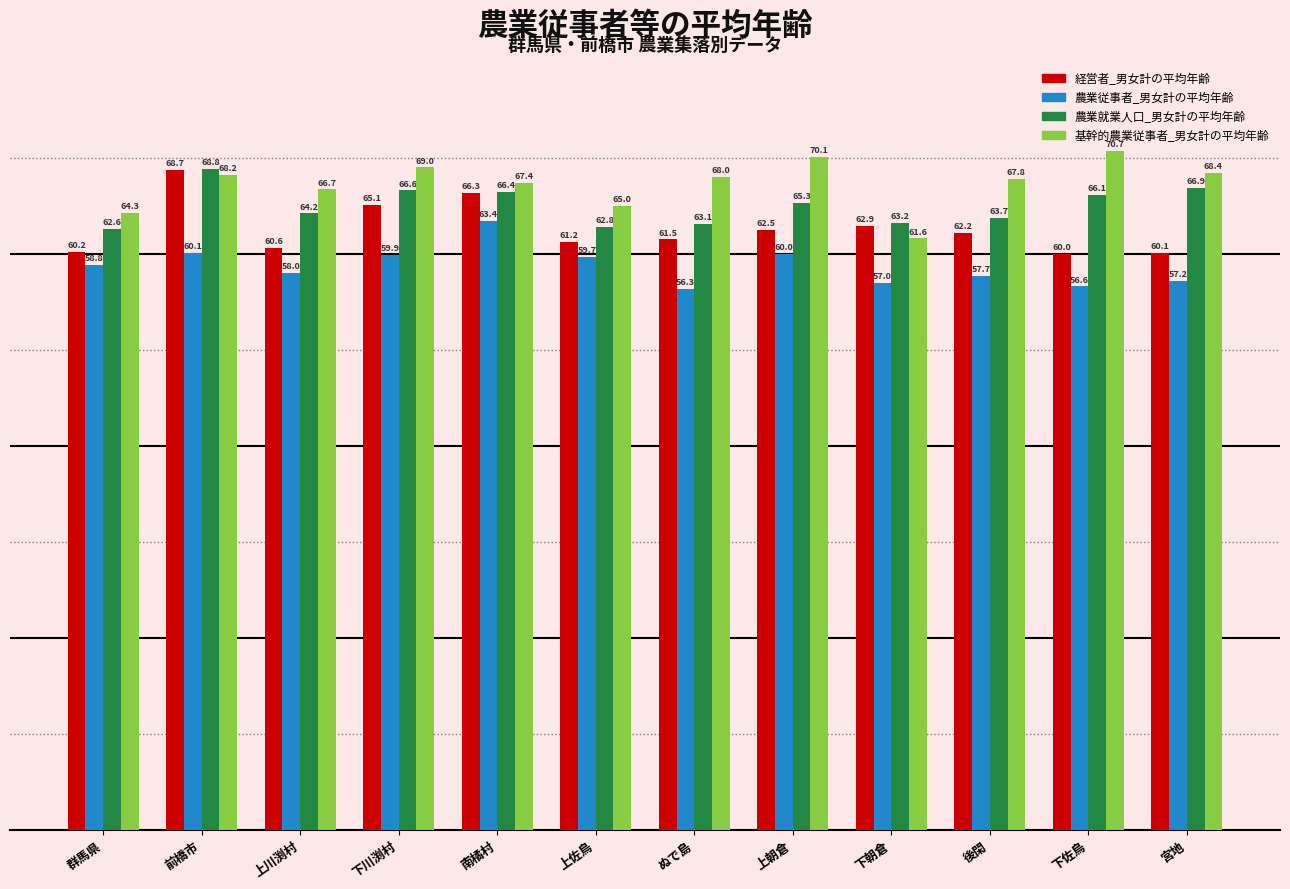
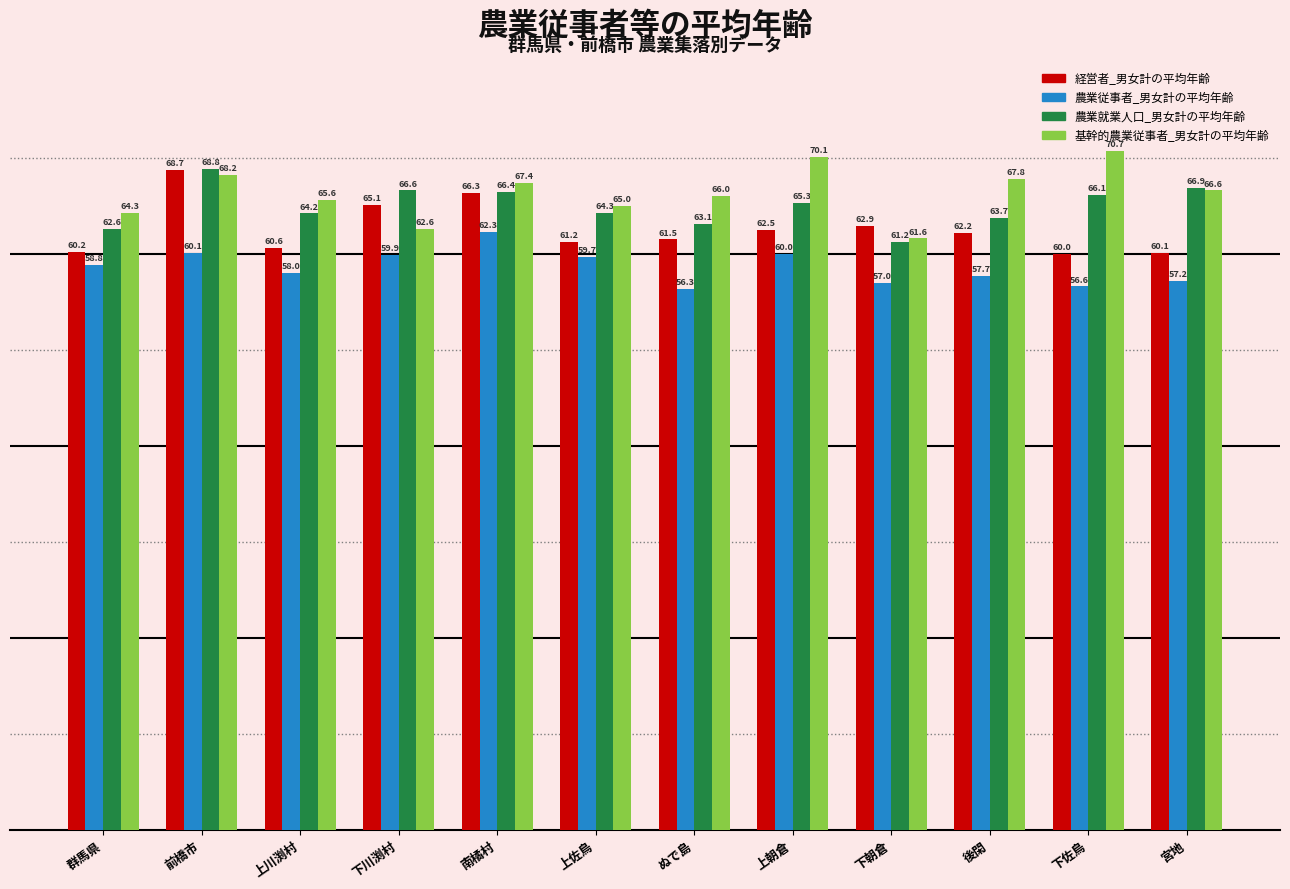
基幹的農業従事者_男女計の平均年齢, 上川渕村: 66.7 -> 65.6
基幹的農業従事者_男女計の平均年齢, 下川渕村: 69.0 -> 62.6
農業従事者_男女計の平均年齢, 南橘村: 63.4 -> 62.3
農業就業人口_男女計の平均年齢, 上佐鳥: 62.8 -> 64.3
基幹的農業従事者_男女計の平均年齢, ぬで島: 68.0 -> 66.0
農業就業人口_男女計の平均年齢, 下朝倉: 63.2 -> 61.2
基幹的農業従事者_男女計の平均年齢, 宮地: 68.4 -> 66.6
